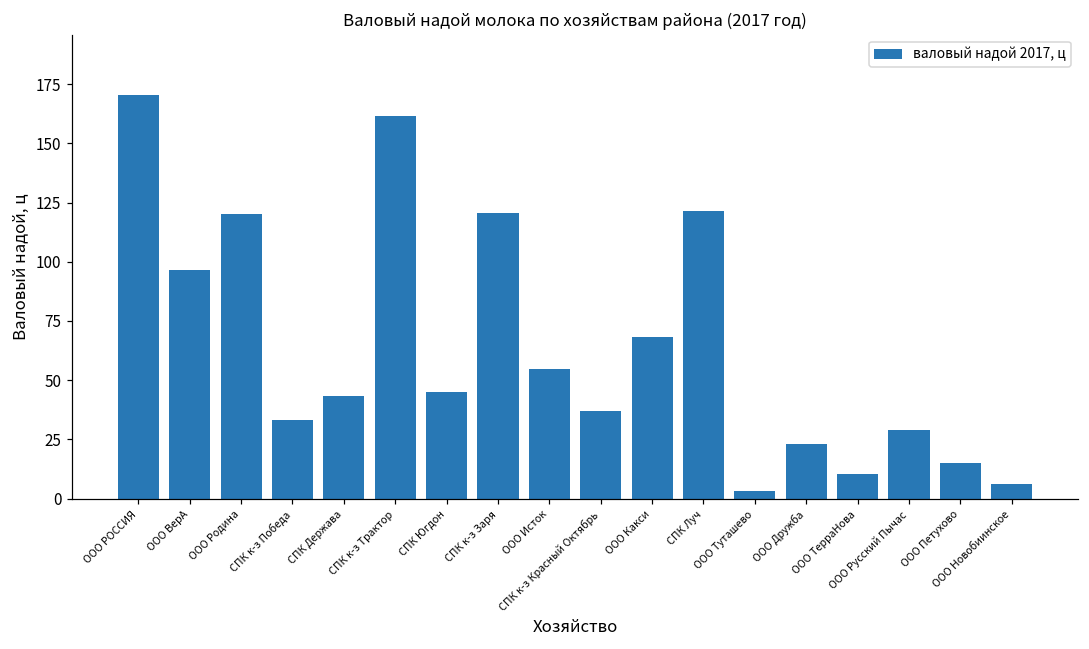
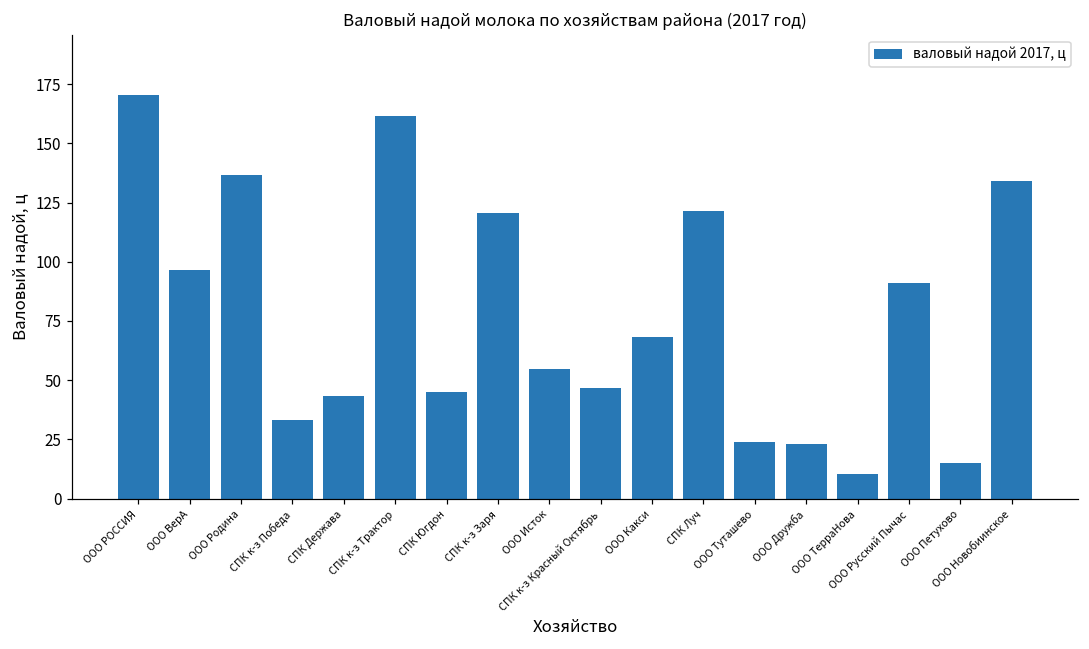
ООО Родина: 120 -> 137
СПК к-з Красный Октябрь: 37 -> 47
ООО Туташево: 3 -> 24
ООО Русский Пычас: 29 -> 91
ООО Новобиинское: 6 -> 134
